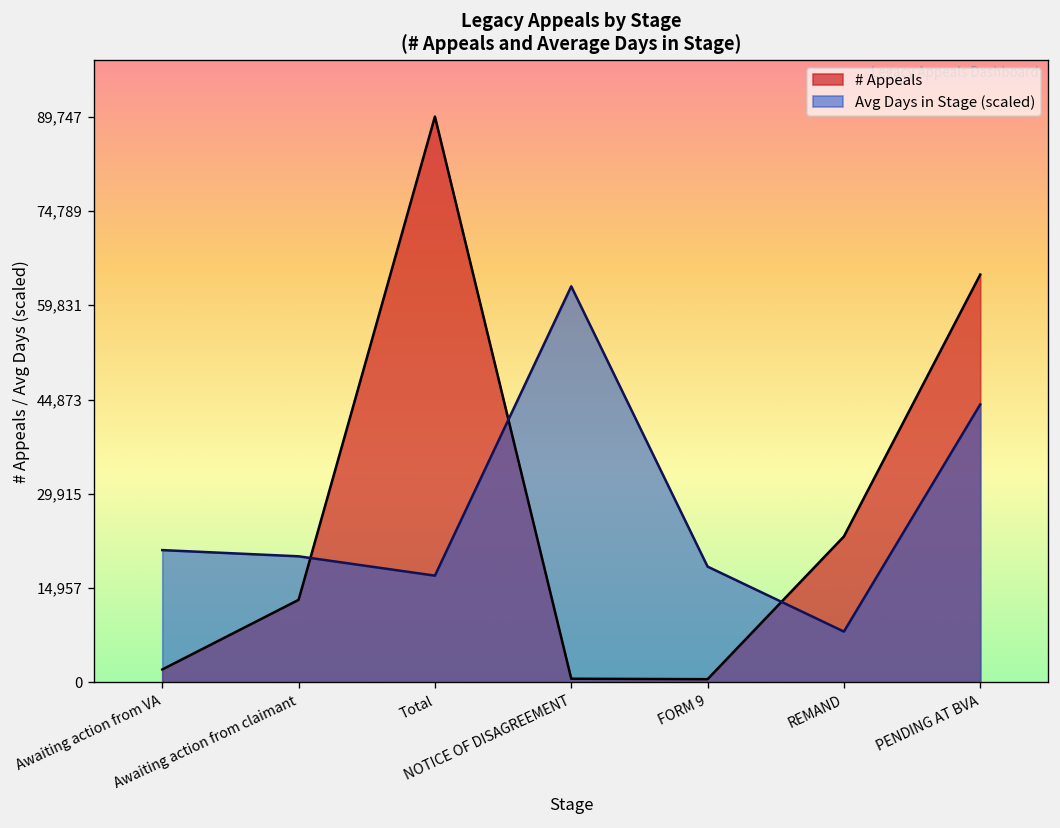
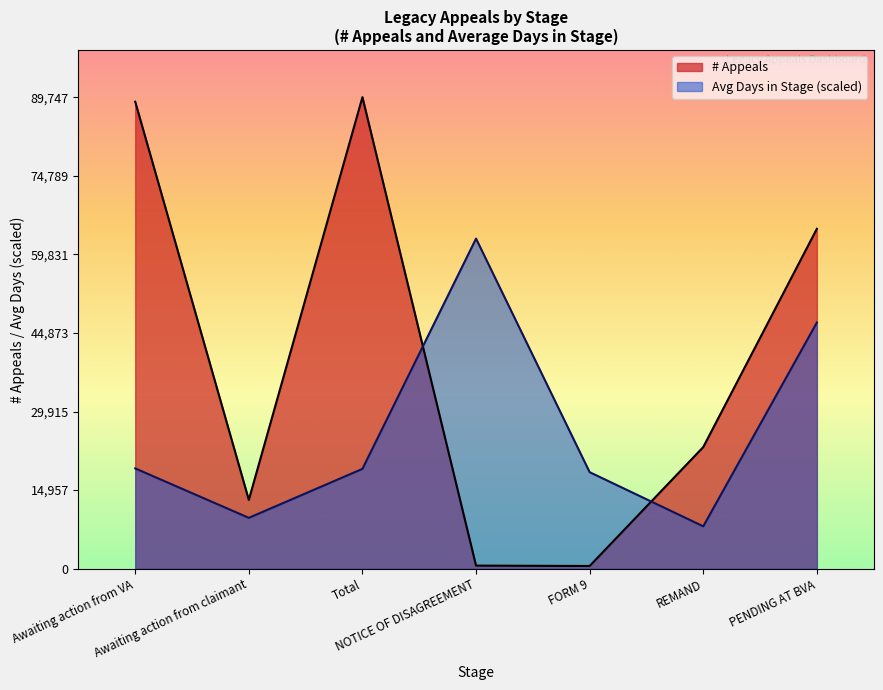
# Appeals, Awaiting action from VA: 2,000 -> 89,000
Avg Days in Stage (scaled), Awaiting action from VA: 21,000 -> 19,000
Avg Days in Stage (scaled), Awaiting action from claimant: 20,000 -> 10,000
Avg Days in Stage (scaled), Total: 17,000 -> 19,000
Avg Days in Stage (scaled), PENDING AT BVA: 44,000 -> 47,000
